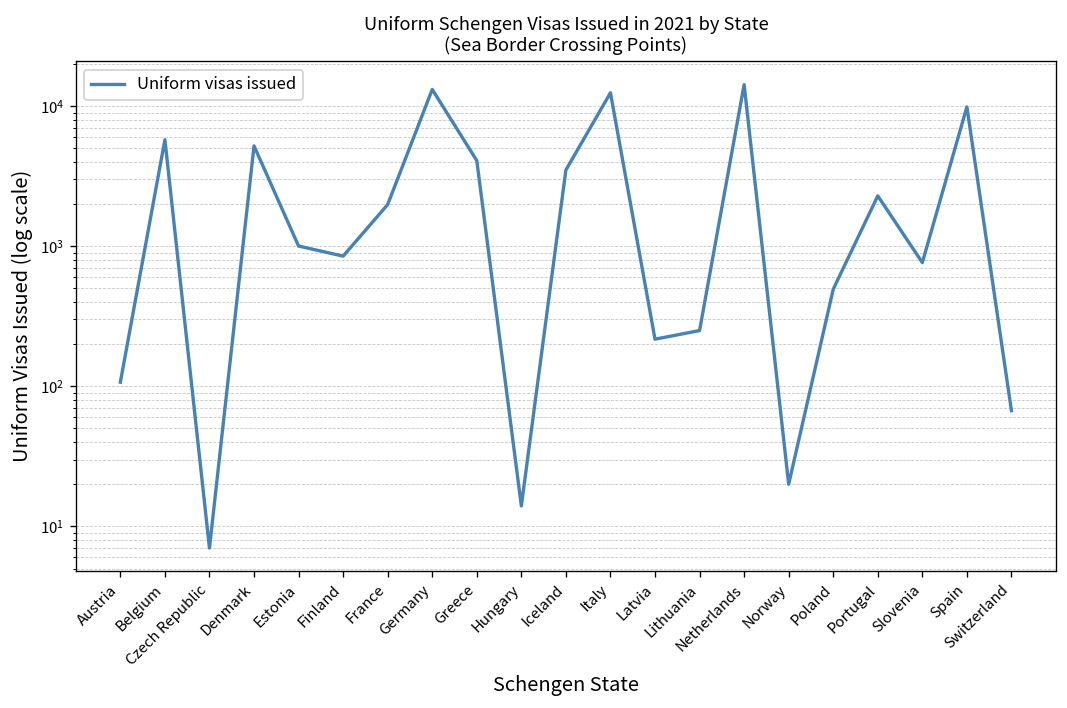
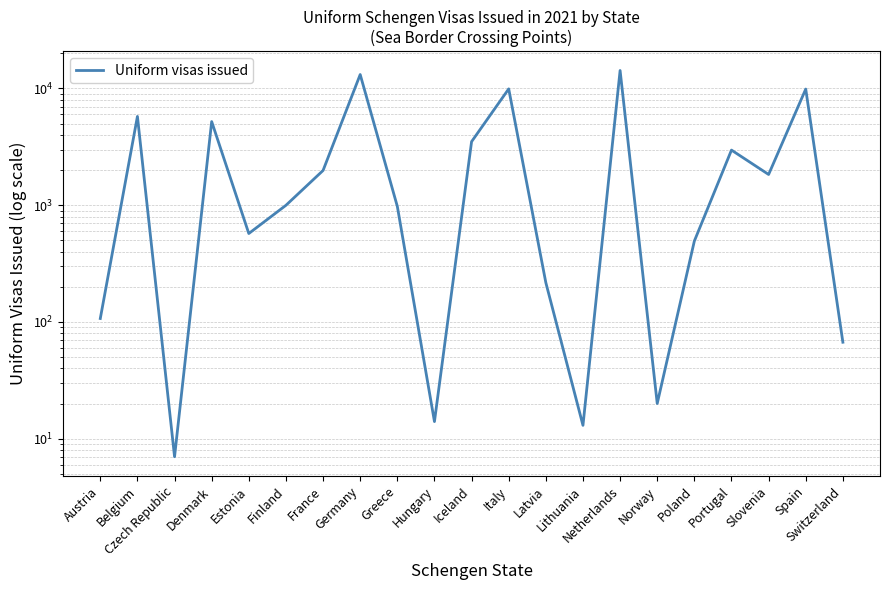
Estonia: 1000 -> 600
Finland: 900 -> 1000
Greece: 4100 -> 1000
Italy: 12000 -> 10000
Lithuania: 250 -> 13
Portugal: 2300 -> 3000
Slovenia: 800 -> 1800
